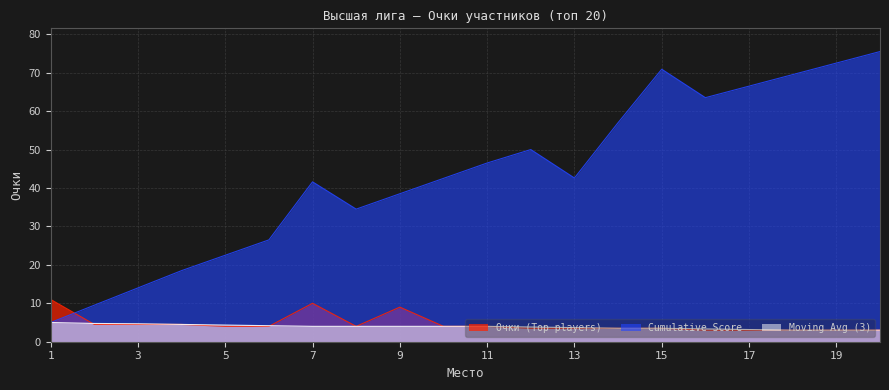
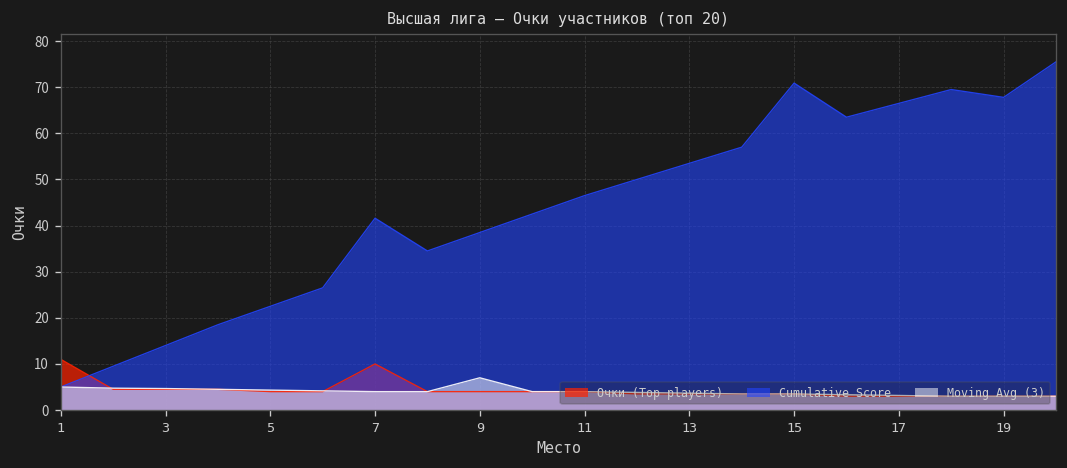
Очки (Top players), 9: 9 -> 4
Moving Avg (3), 9: 4 -> 7
Cumulative Score, 13: 43 -> 54
Cumulative Score, 19: 73 -> 68
